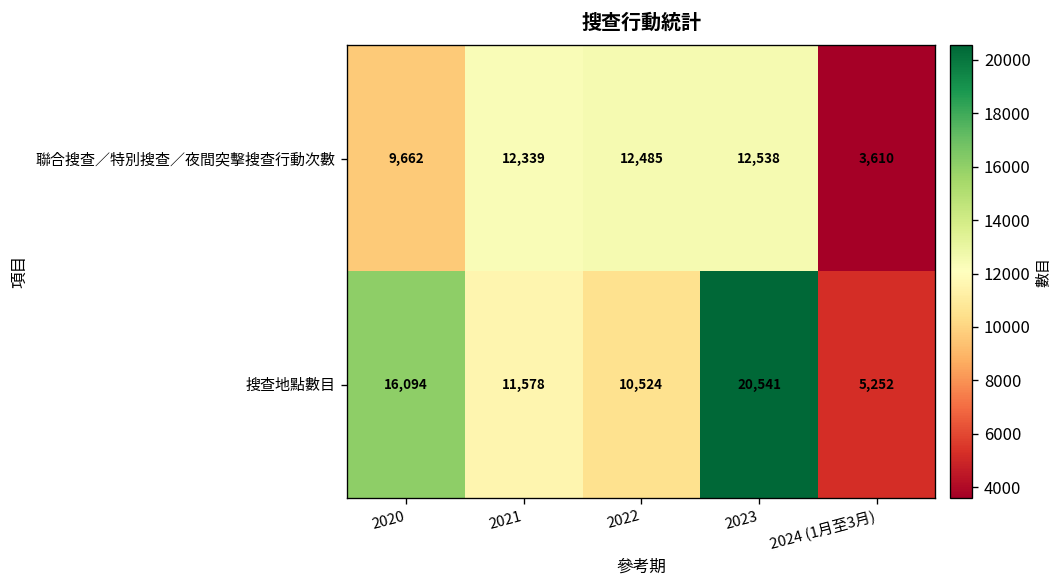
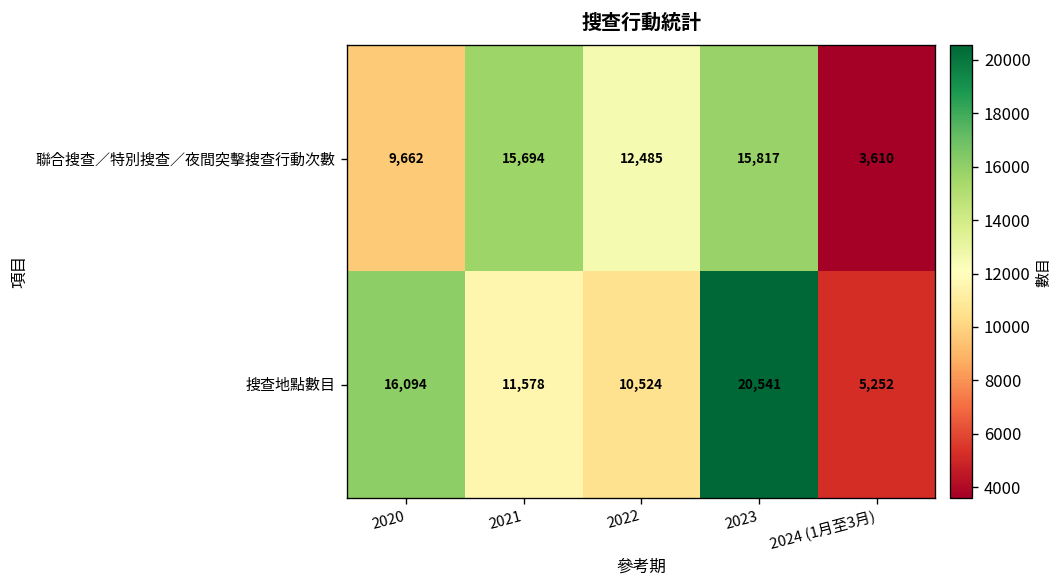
聯合搜查／特別搜查／夜間突擊搜查行動次數, 2021: 12,339 -> 15,694
聯合搜查／特別搜查／夜間突擊搜查行動次數, 2023: 12,538 -> 15,817
